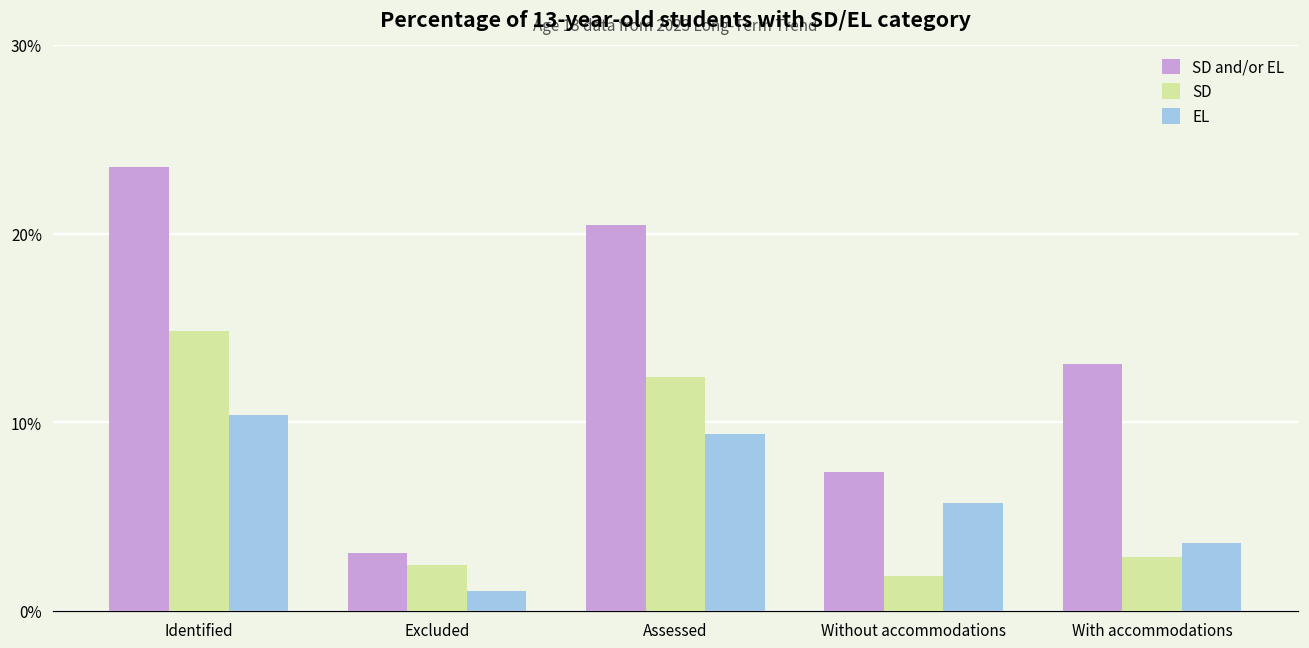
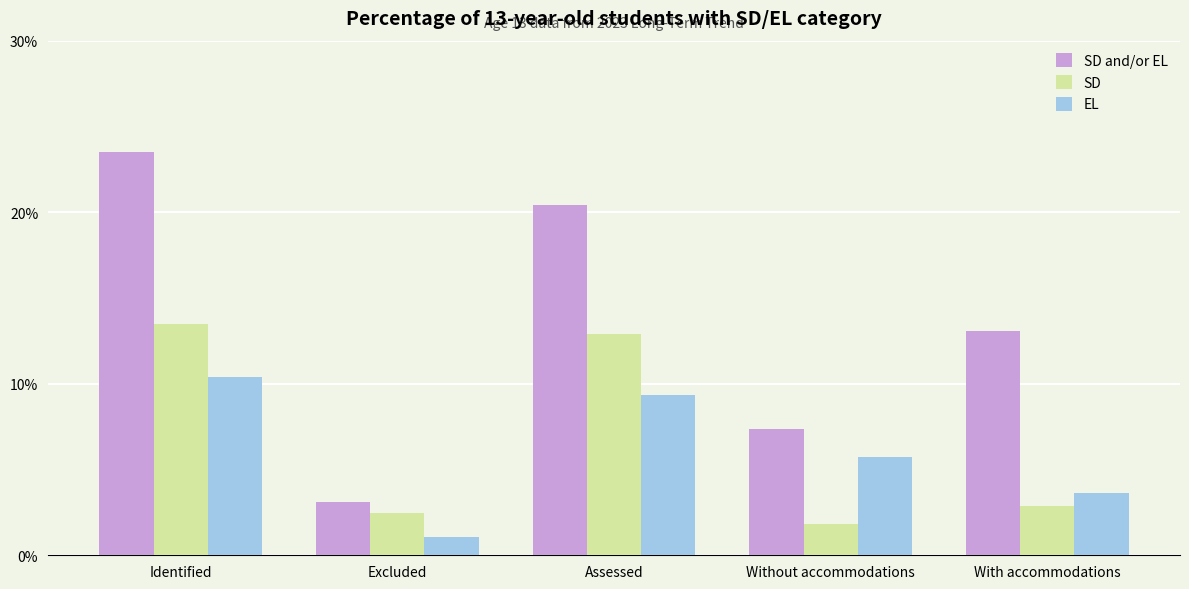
SD, Identified: 14.8% -> 13.5%
SD, Assessed: 12.4% -> 12.9%
